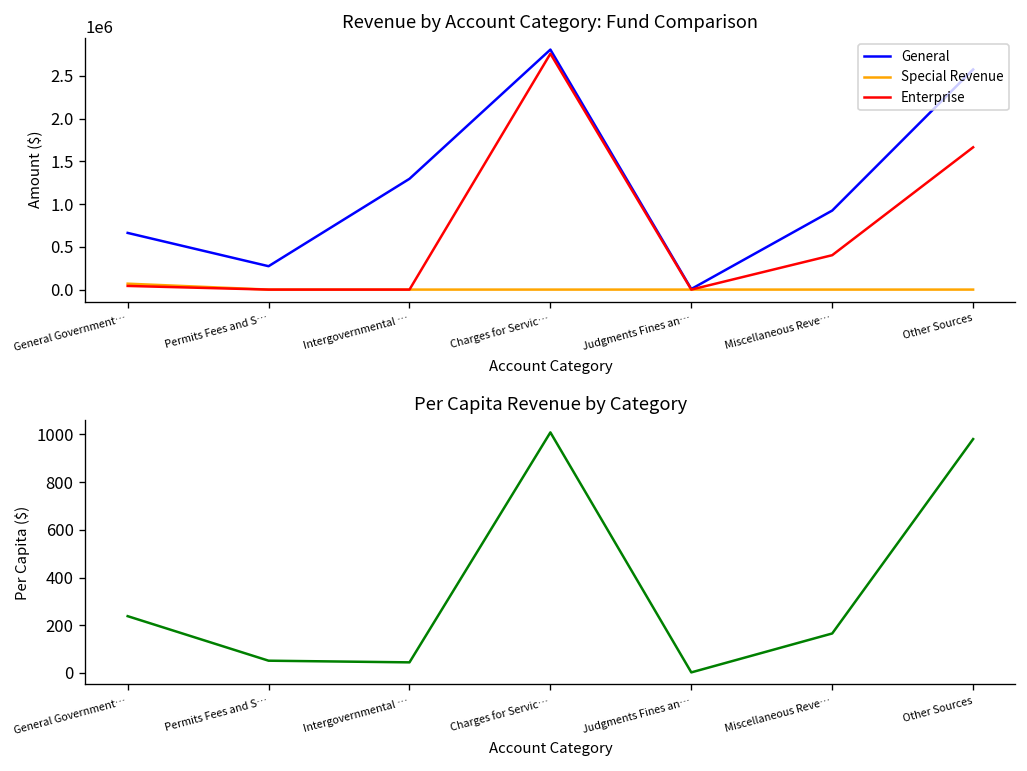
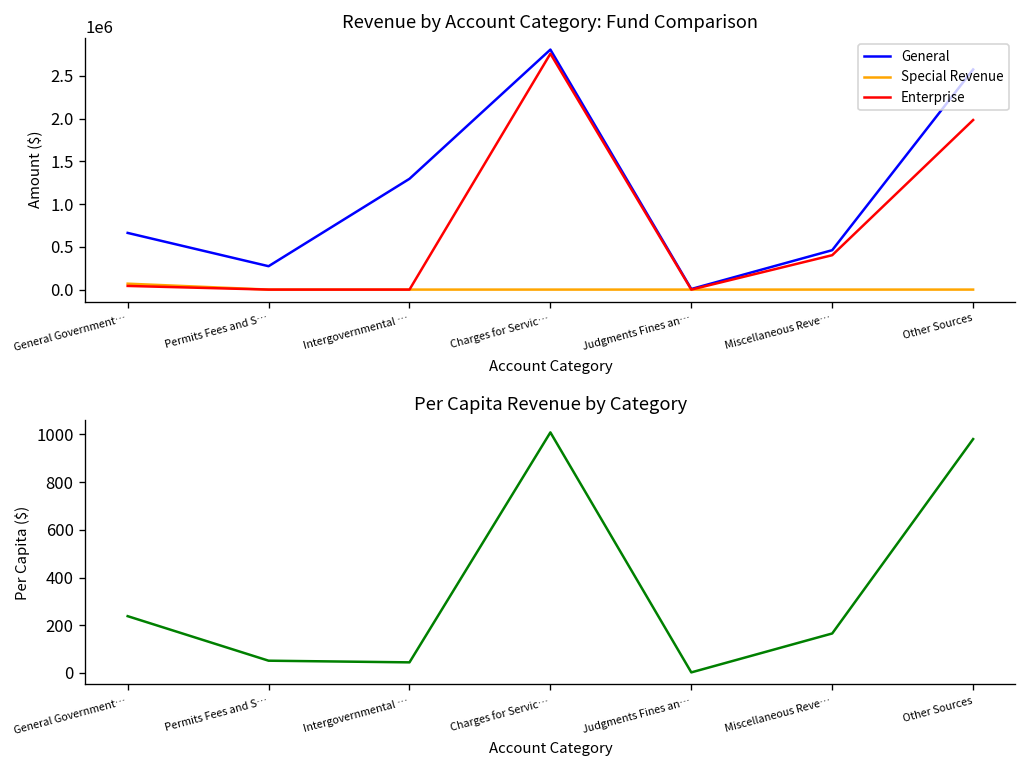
Revenue by Account Category: Fund Comparison, General, Miscellaneous Reve…: 900000 -> 500000
Revenue by Account Category: Fund Comparison, Enterprise, Other Sources: 1700000 -> 2000000
